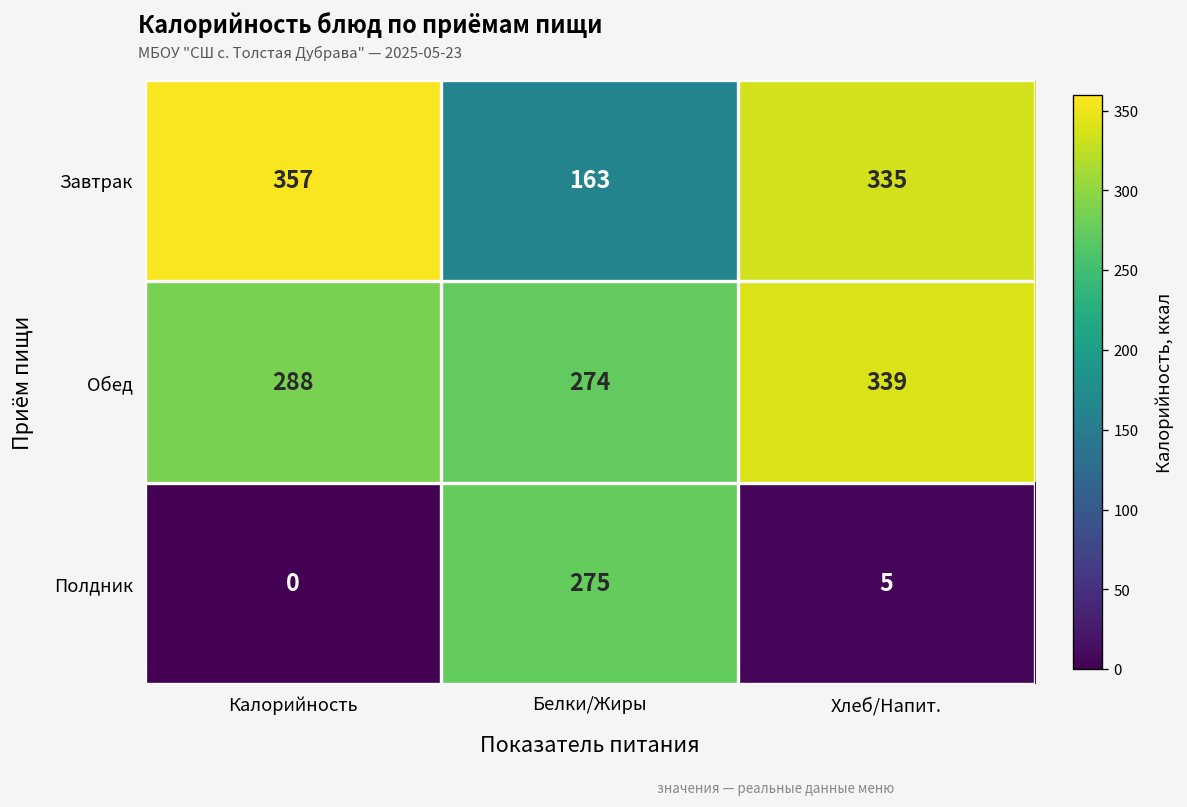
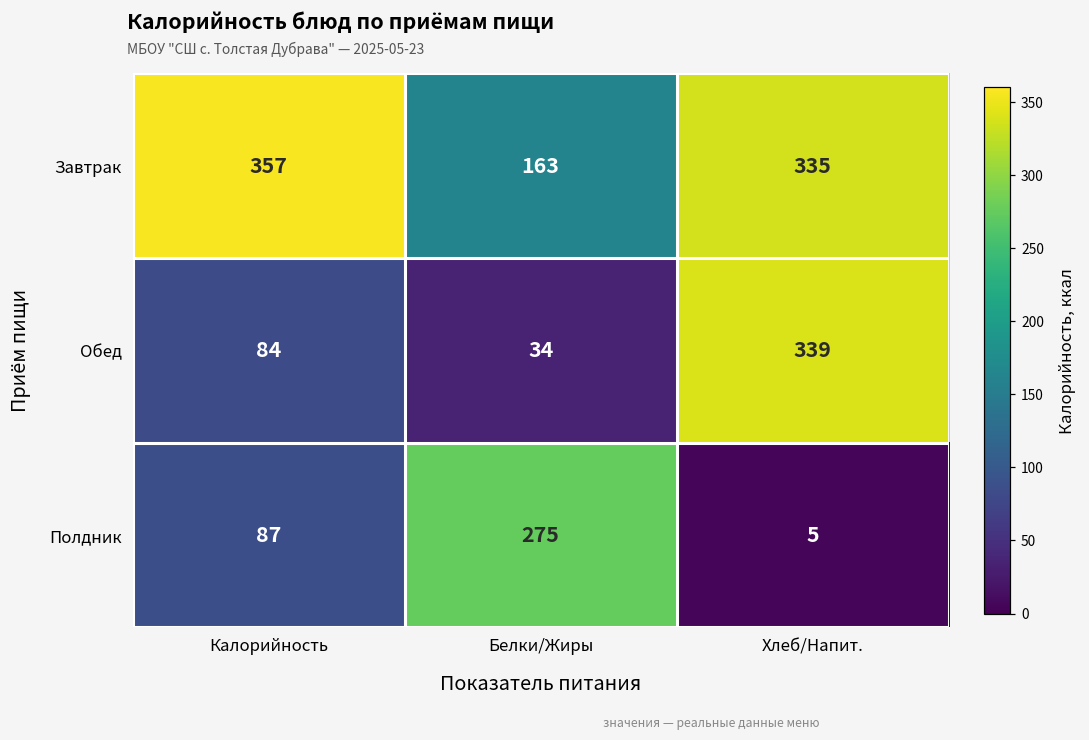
Обед, Калорийность: 288 -> 84
Обед, Белки/Жиры: 274 -> 34
Полдник, Калорийность: 0 -> 87
